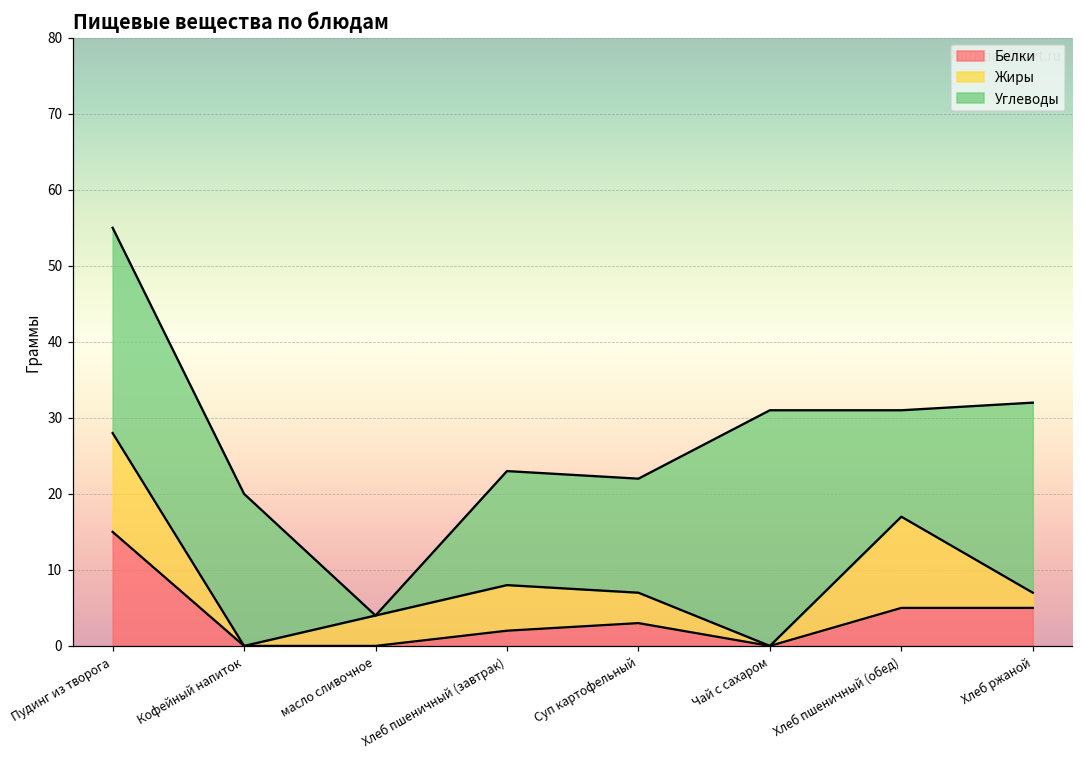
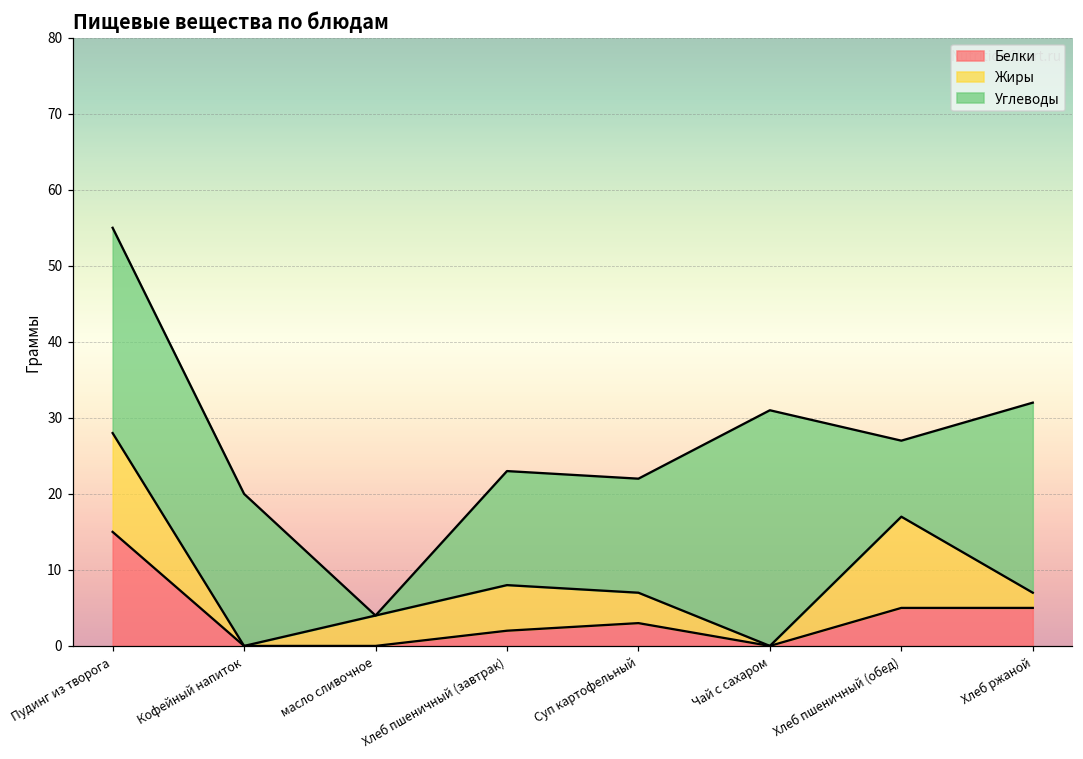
Углеводы, Хлеб пшеничный (обед): 14 -> 10
